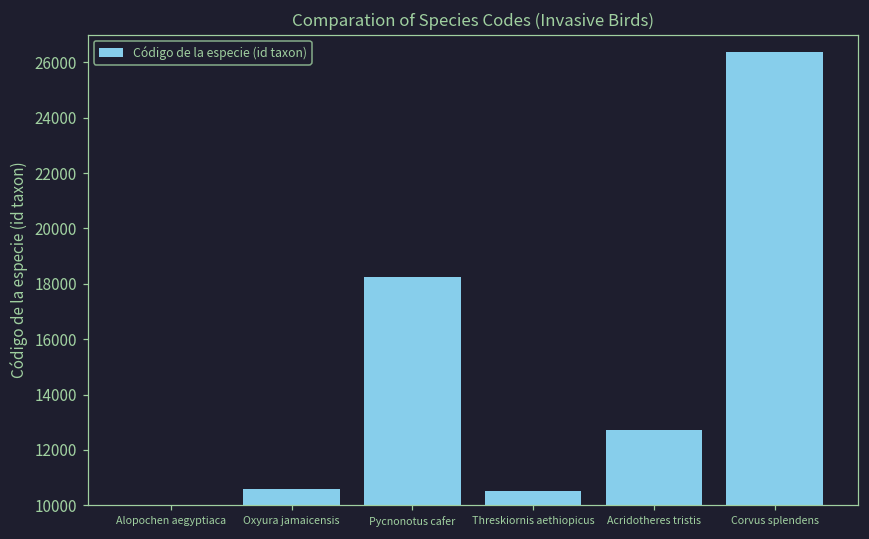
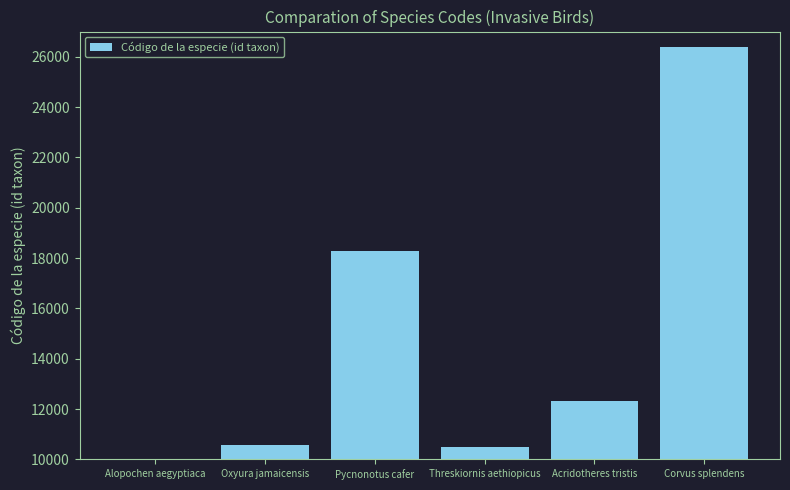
Acridotheres tristis: 12700 -> 12300
